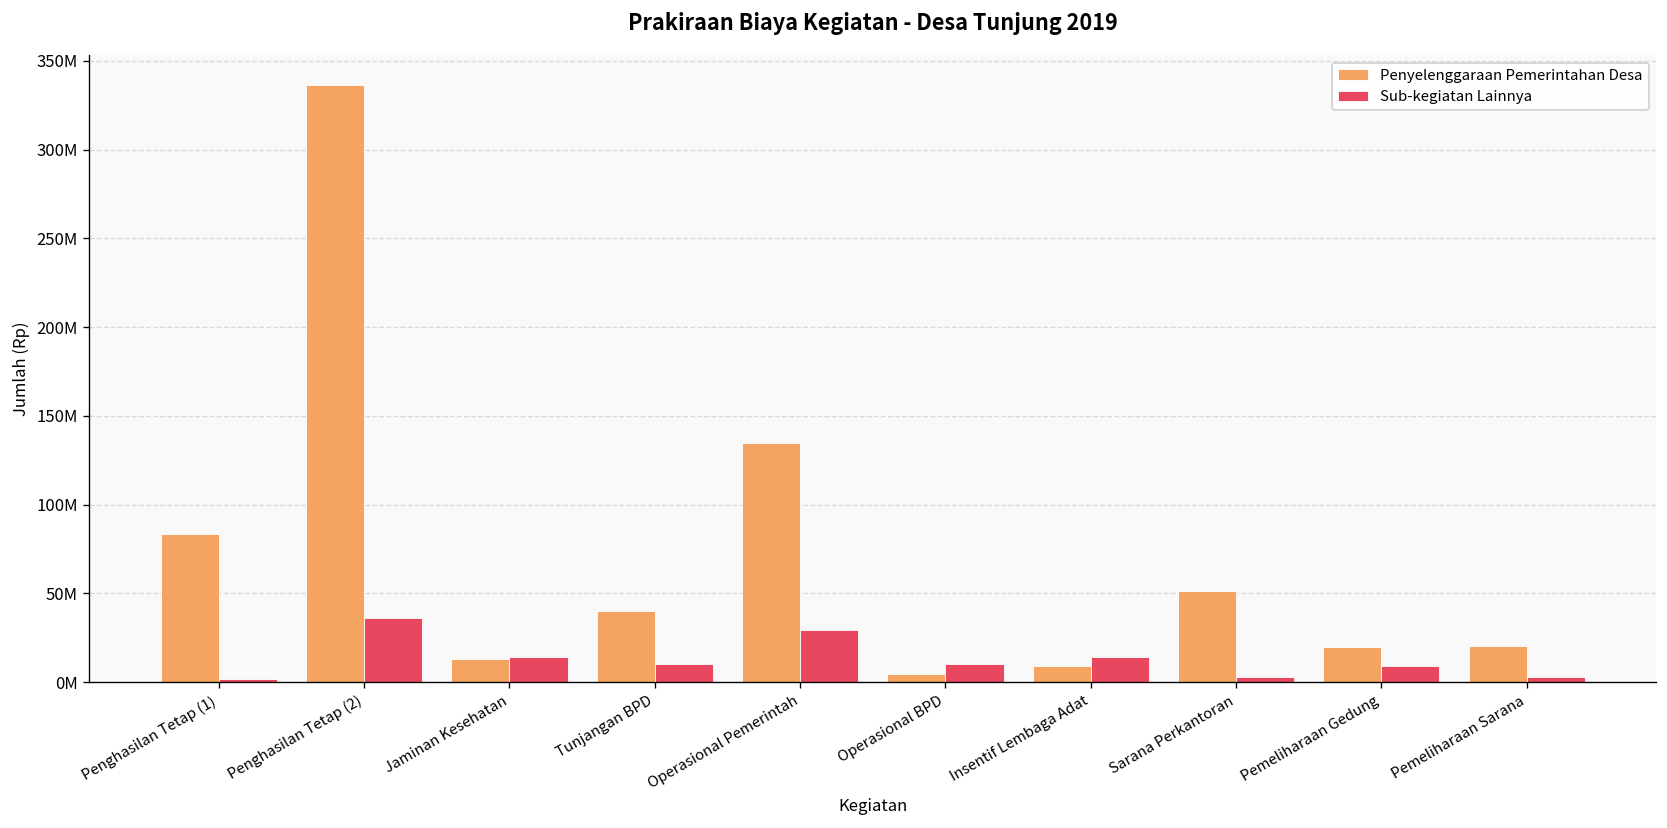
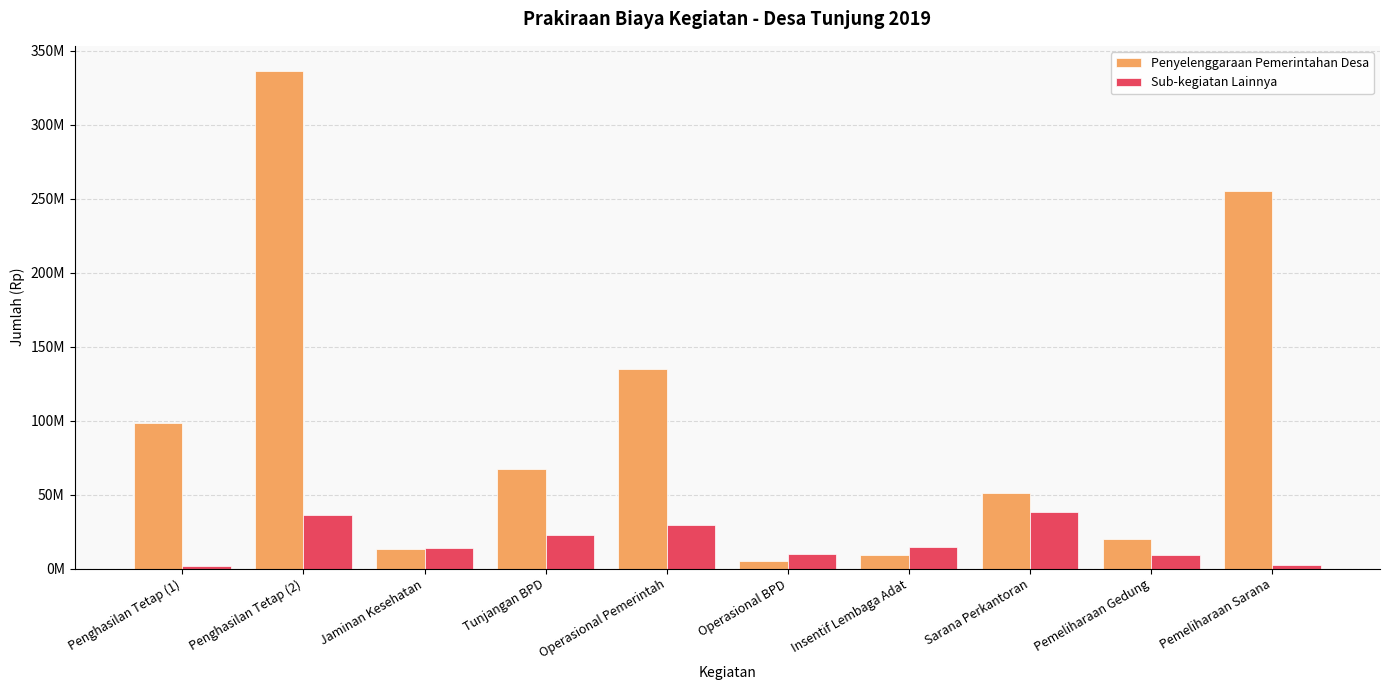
Penyelenggaraan Pemerintahan Desa, Penghasilan Tetap (1): 84000000 -> 99000000
Penyelenggaraan Pemerintahan Desa, Tunjangan BPD: 40000000 -> 67000000
Sub-kegiatan Lainnya, Tunjangan BPD: 11000000 -> 23000000
Sub-kegiatan Lainnya, Sarana Perkantoran: 3000000 -> 38000000
Penyelenggaraan Pemerintahan Desa, Pemeliharaan Sarana: 20000000 -> 255000000
